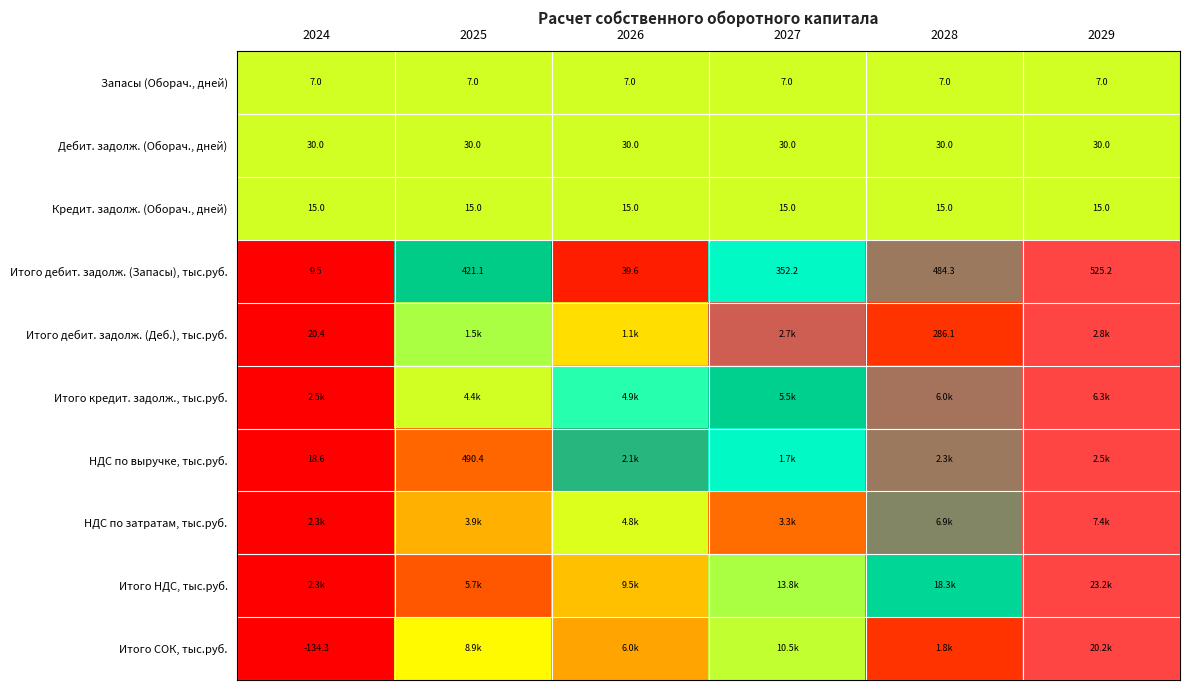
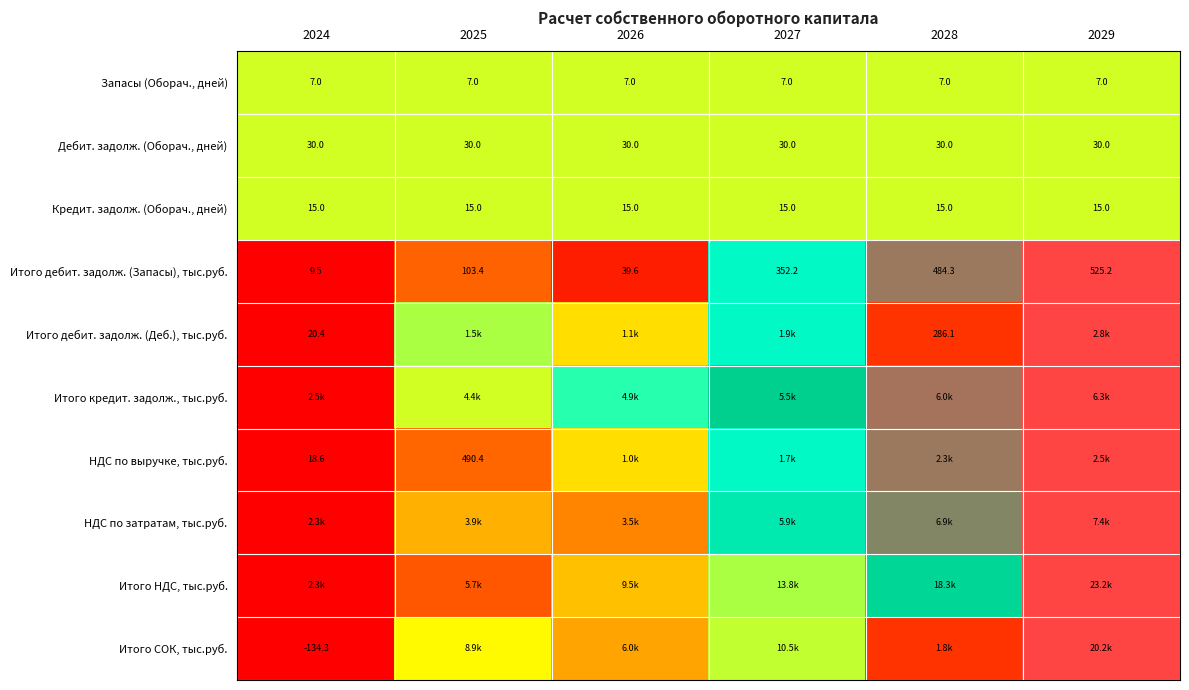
Итого дебит. задолж. (Запасы), тыс.руб., 2025: 421.1 -> 103.4
Итого дебит. задолж. (Деб.), тыс.руб., 2027: 2.7k -> 1.9k
НДС по выручке, тыс.руб., 2026: 2.1k -> 1.0k
НДС по затратам, тыс.руб., 2026: 4.8k -> 3.5k
НДС по затратам, тыс.руб., 2027: 3.3k -> 5.9k
